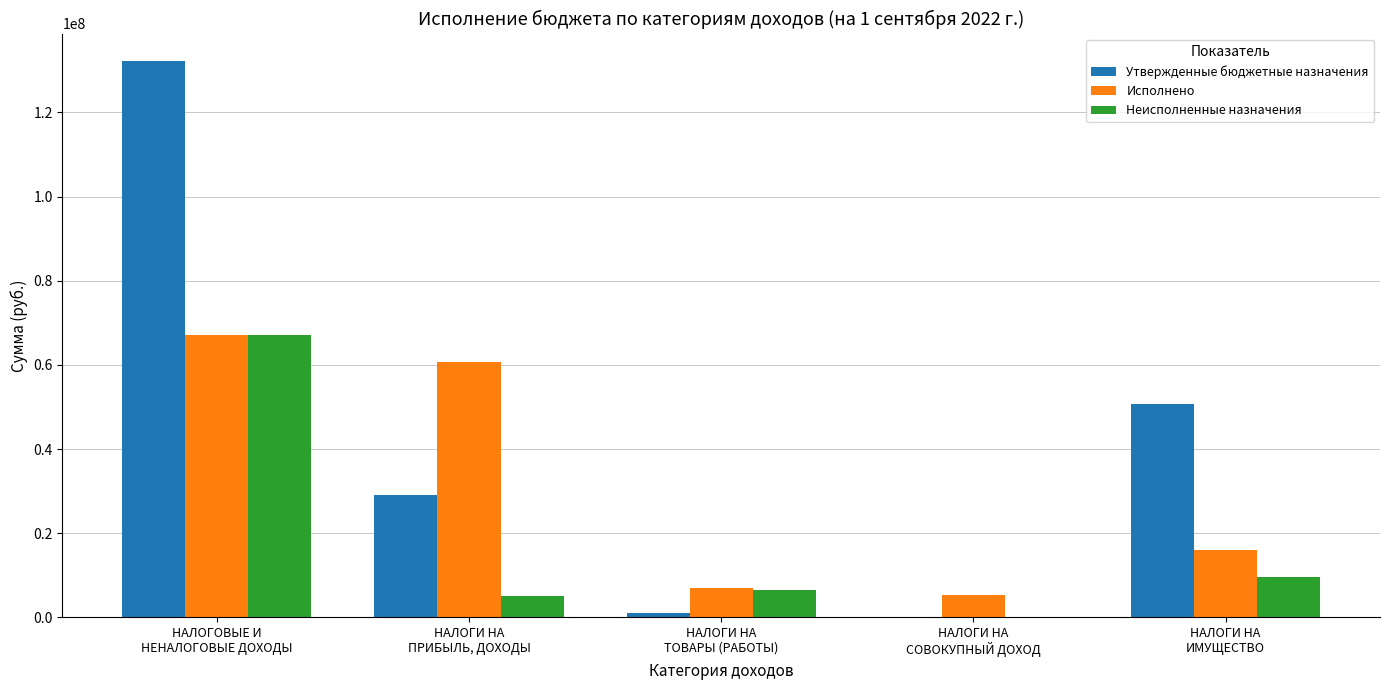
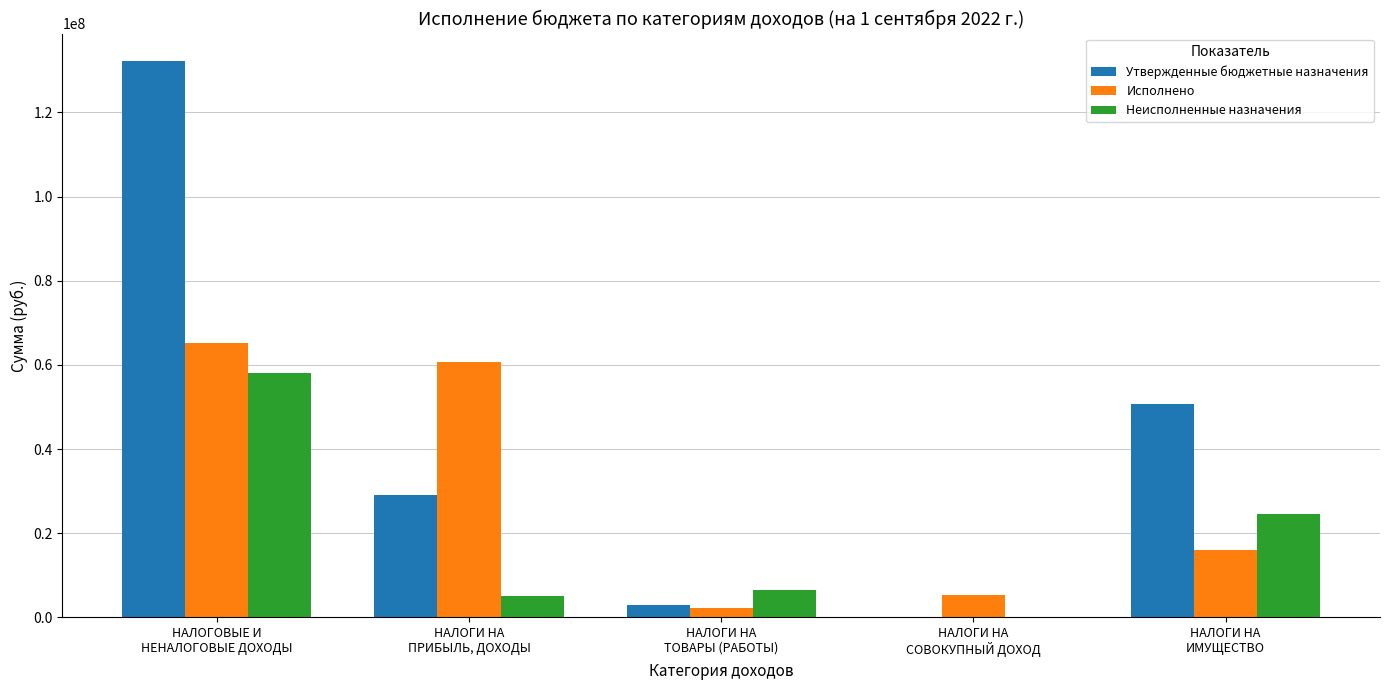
Исполнено, НАЛОГОВЫЕ И НЕНАЛОГОВЫЕ ДОХОДЫ: 67000000 -> 65000000
Неисполненные назначения, НАЛОГОВЫЕ И НЕНАЛОГОВЫЕ ДОХОДЫ: 67000000 -> 58000000
Утвержденные бюджетные назначения, НАЛОГИ НА ТОВАРЫ (РАБОТЫ): 1000000 -> 3000000
Исполнено, НАЛОГИ НА ТОВАРЫ (РАБОТЫ): 7000000 -> 2000000
Неисполненные назначения, НАЛОГИ НА ИМУЩЕСТВО: 10000000 -> 25000000
